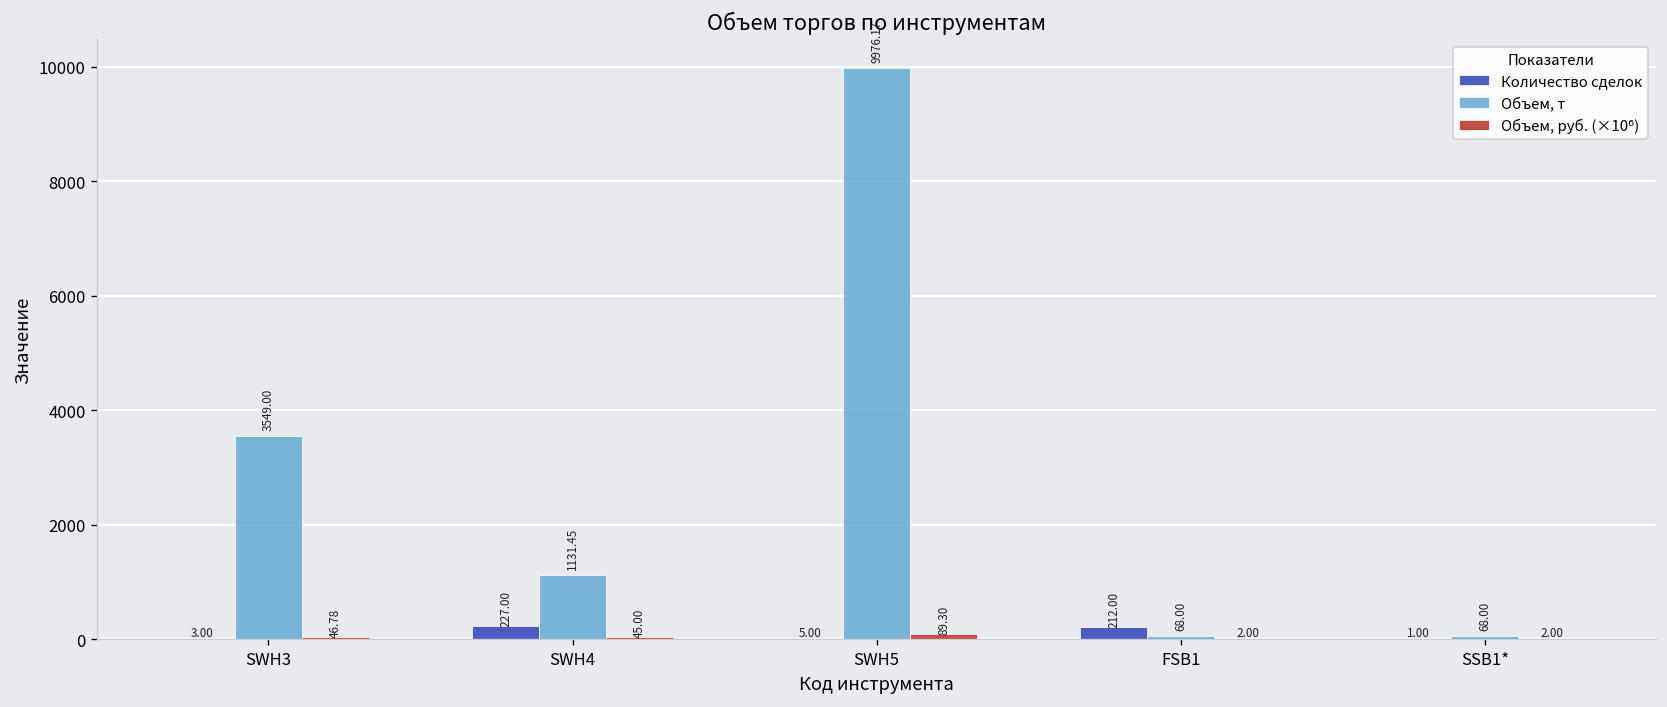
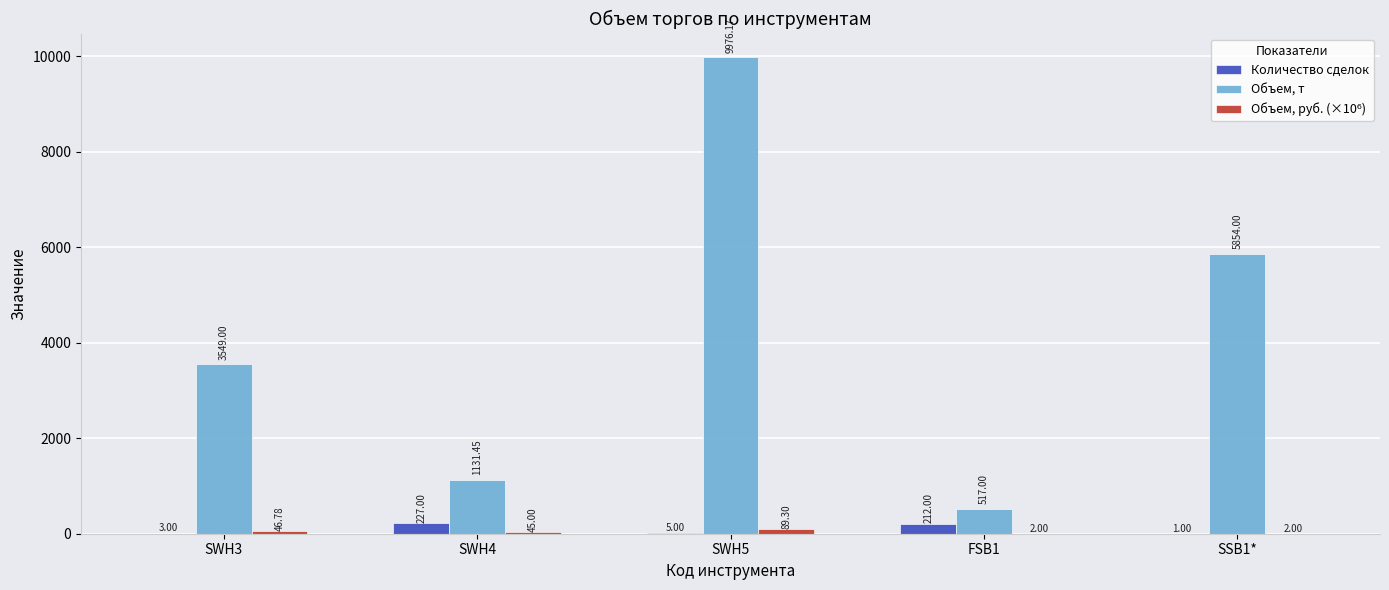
Объем, т, FSB1: 68.00 -> 517.00
Объем, т, SSB1*: 68.00 -> 5854.00
